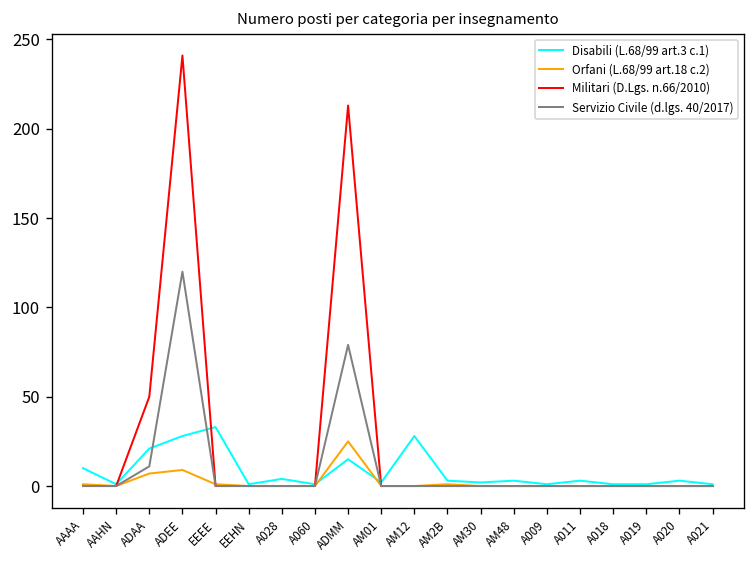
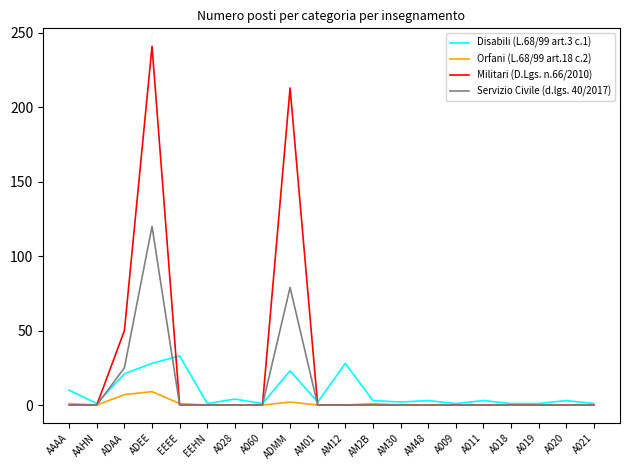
Servizio Civile (d.lgs. 40/2017), ADAA: 11 -> 25
Disabili (L.68/99 art.3 c.1), ADMM: 15 -> 23
Orfani (L.68/99 art.18 c.2), ADMM: 25 -> 2
